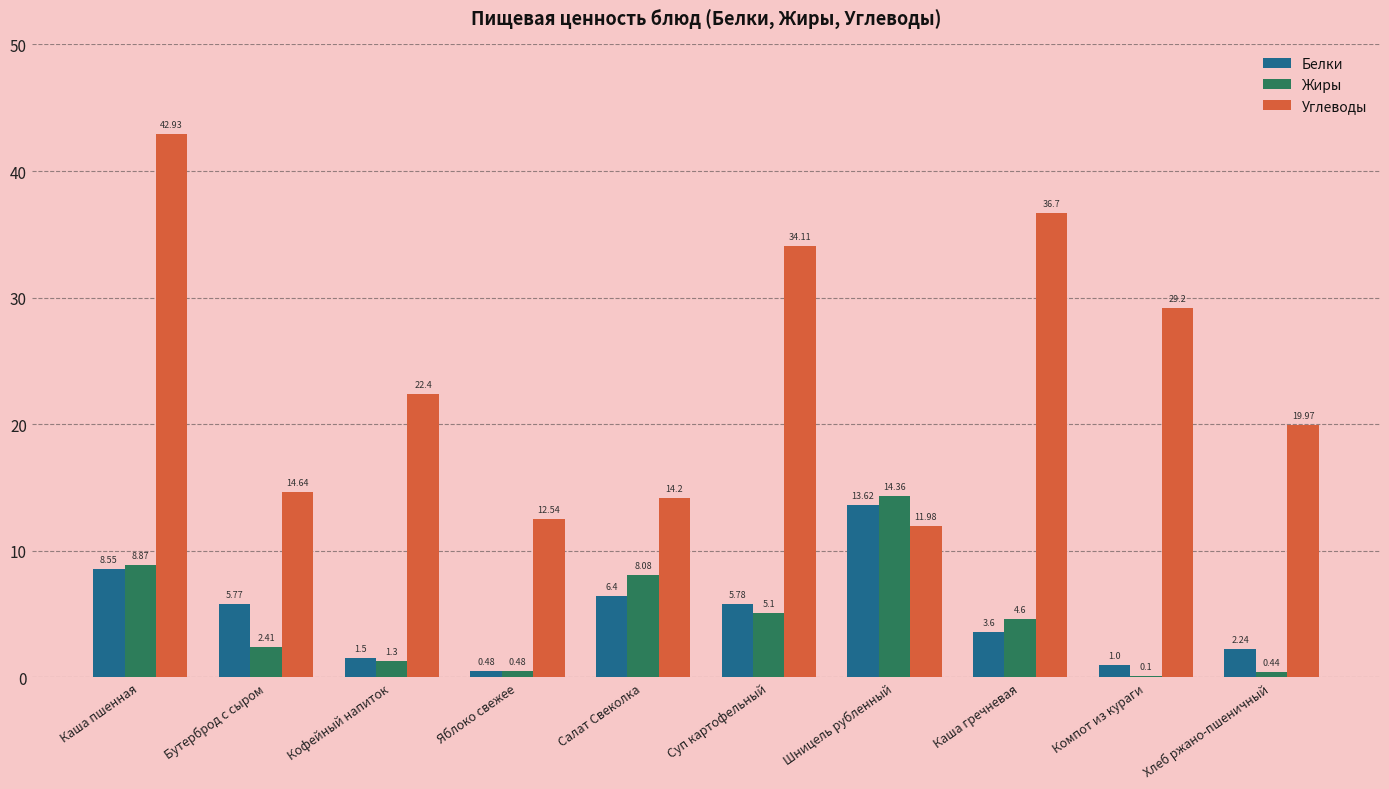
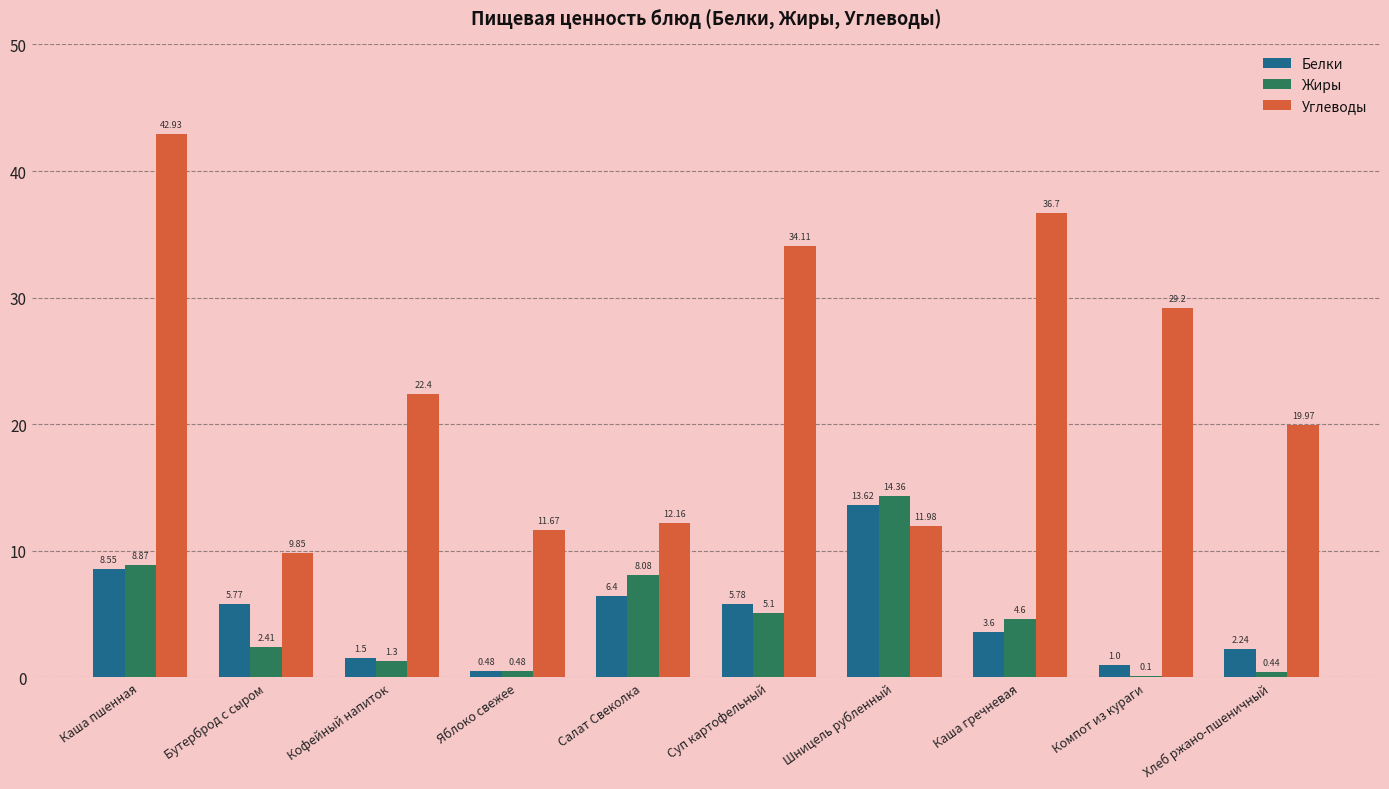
Углеводы, Бутерброд с сыром: 14.64 -> 9.85
Углеводы, Яблоко свежее: 12.54 -> 11.67
Углеводы, Салат Свеколка: 14.2 -> 12.16
